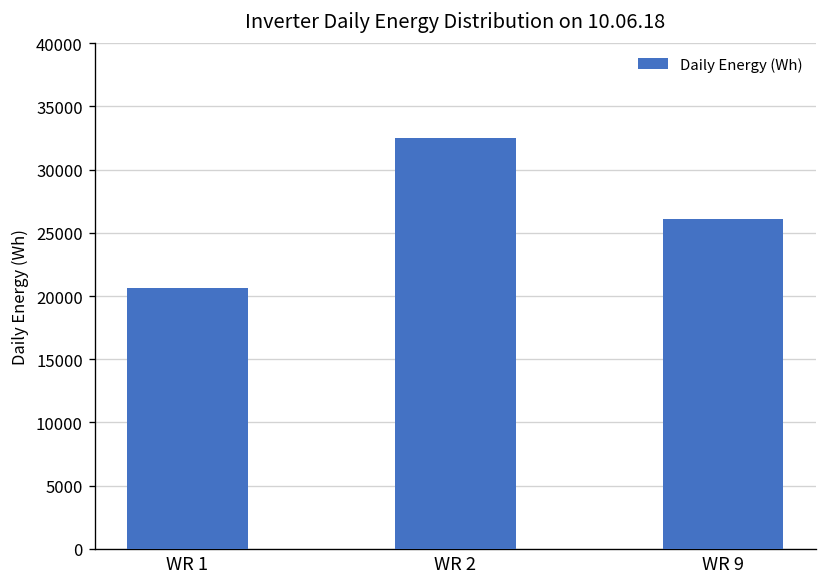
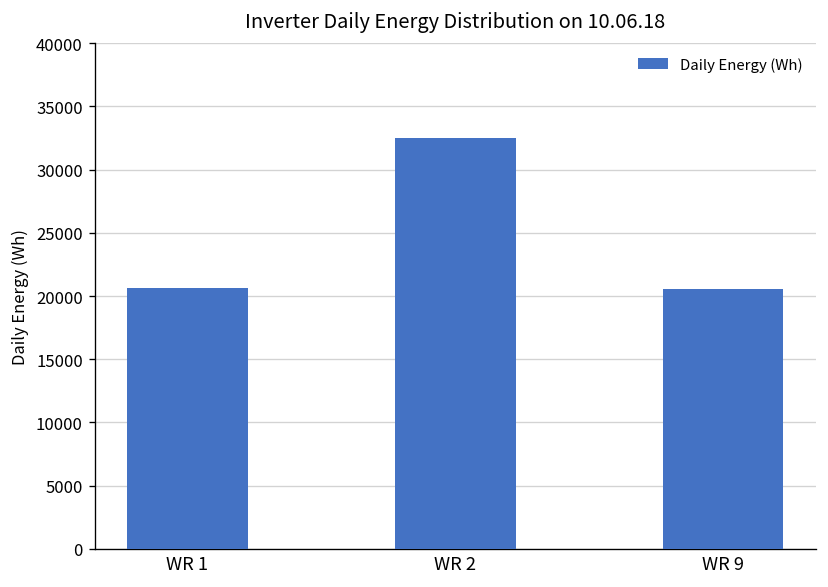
WR 9: 26100 -> 20600
